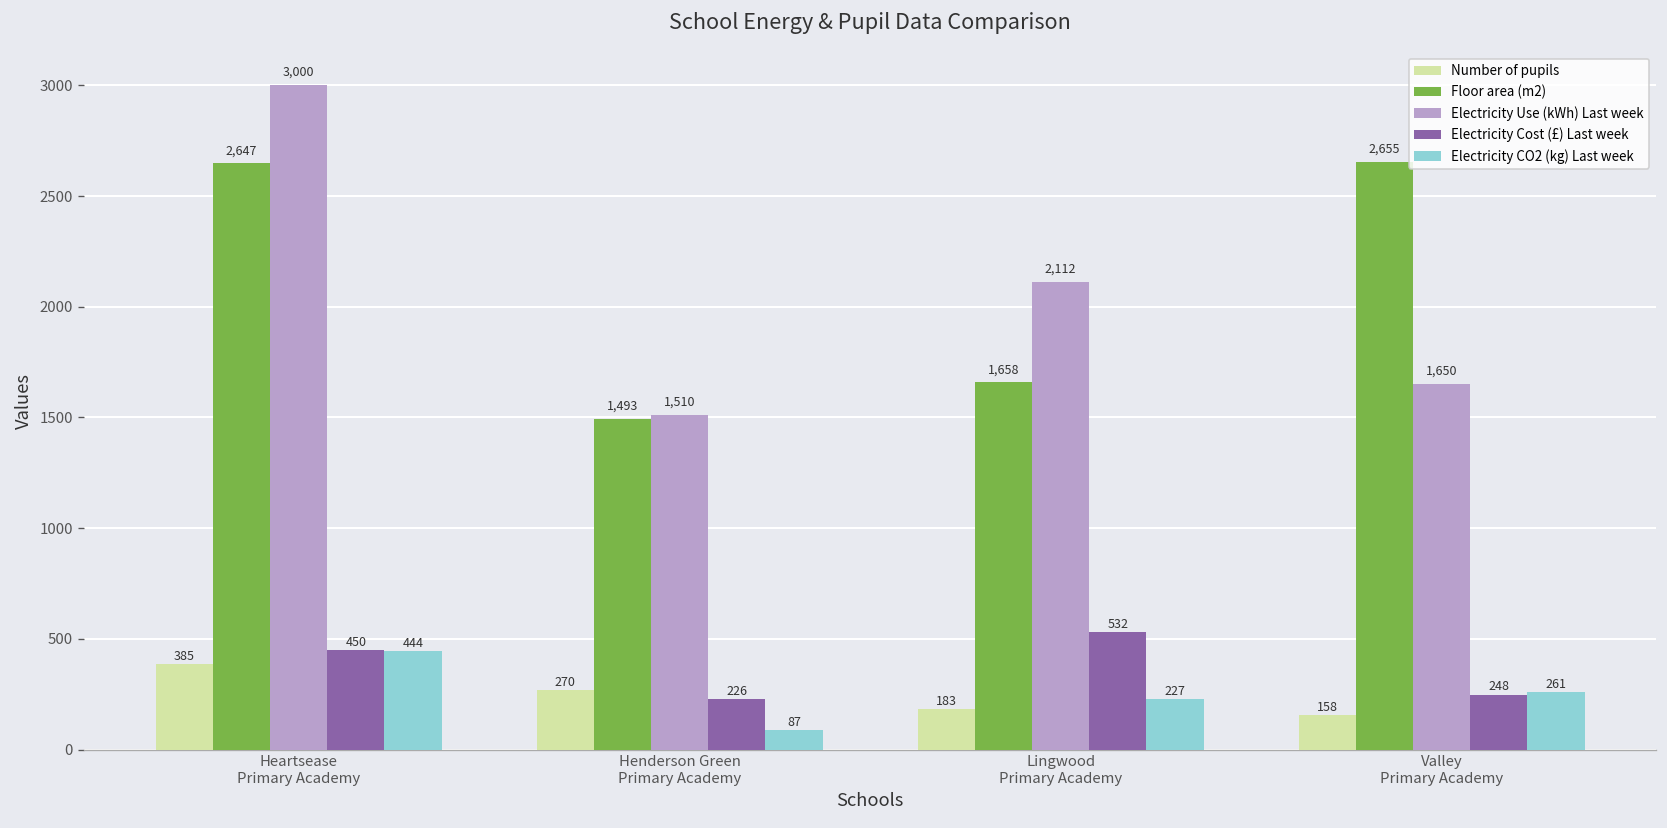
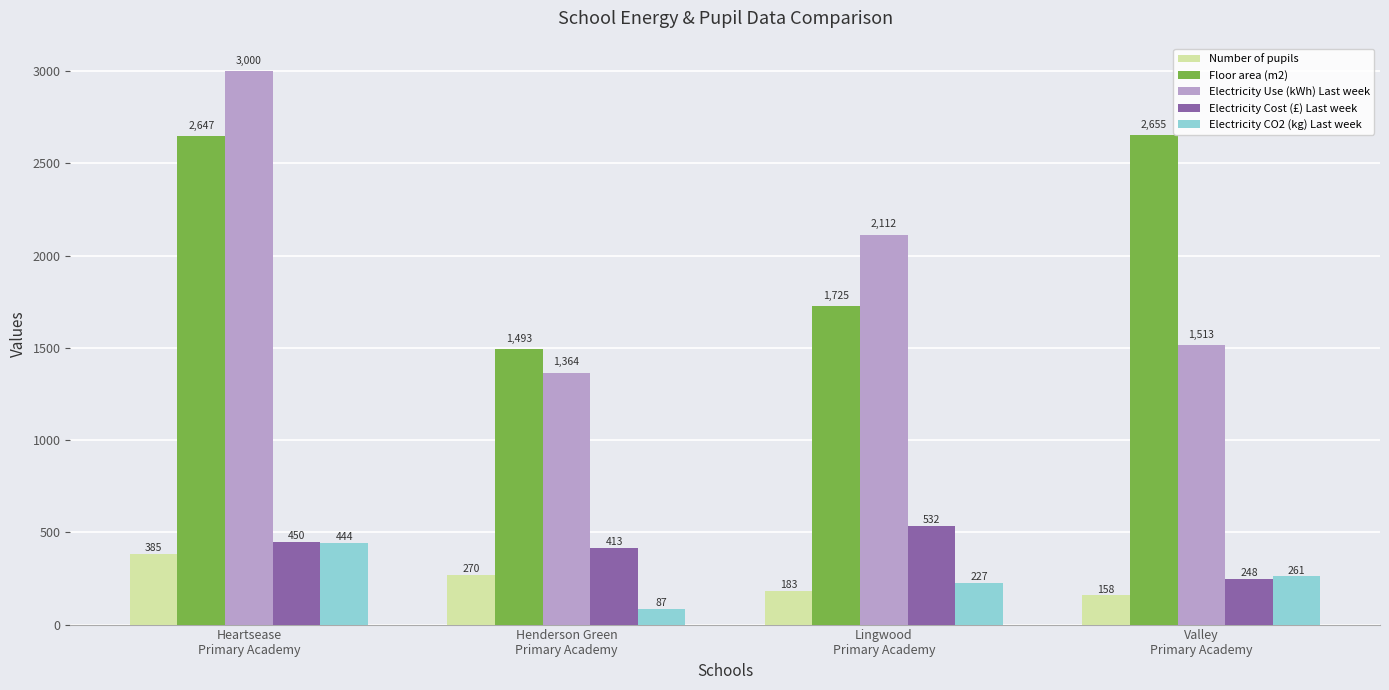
Electricity Use (kWh) Last week, Henderson Green Primary Academy: 1,510 -> 1,364
Electricity Cost (£) Last week, Henderson Green Primary Academy: 226 -> 413
Floor area (m2), Lingwood Primary Academy: 1,658 -> 1,725
Electricity Use (kWh) Last week, Valley Primary Academy: 1,650 -> 1,513
